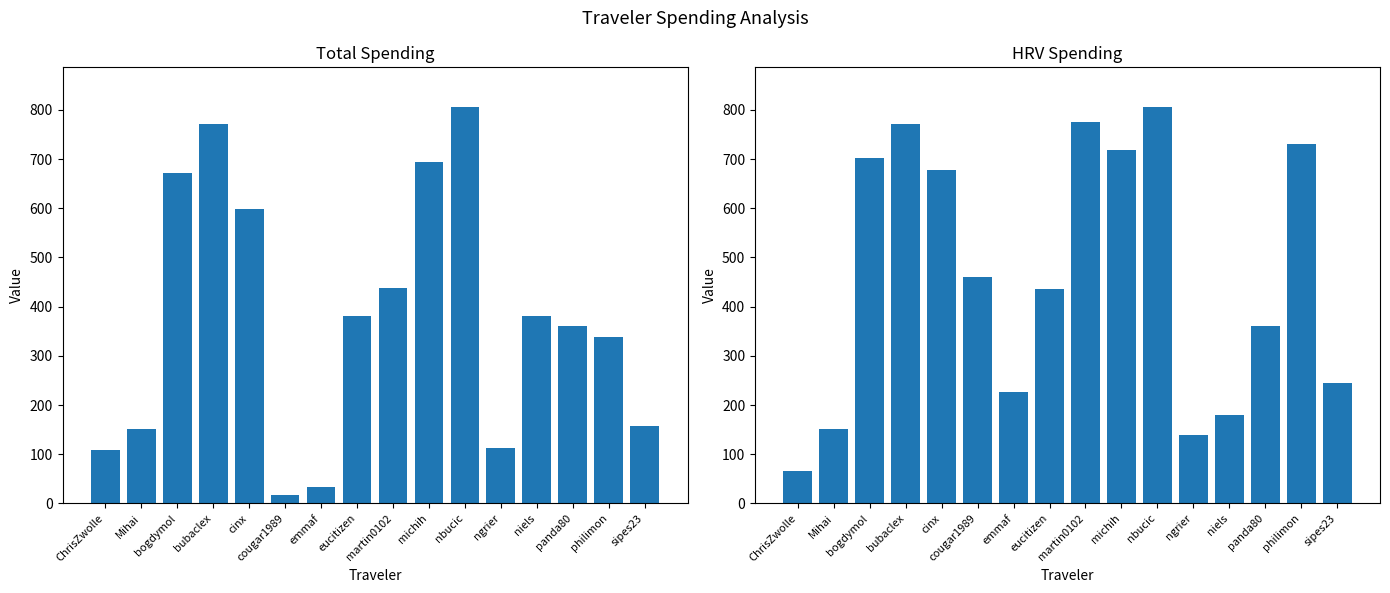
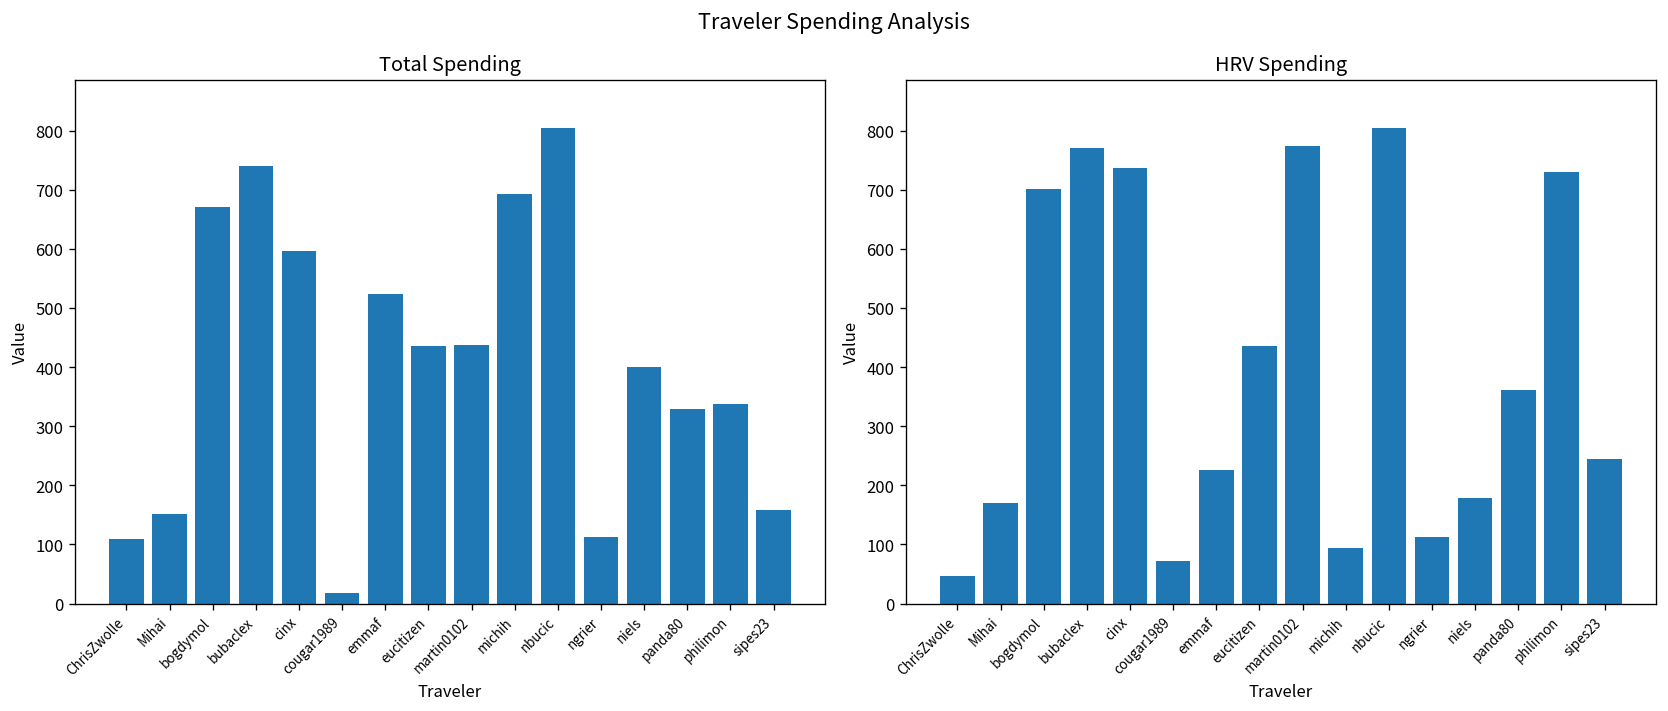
Total Spending, bubaclex: 770 -> 740
Total Spending, emmaf: 30 -> 520
Total Spending, eucitizen: 380 -> 440
Total Spending, niels: 380 -> 400
Total Spending, panda80: 360 -> 330
HRV Spending, ChrisZwolle: 70 -> 50
HRV Spending, Mihai: 150 -> 170
HRV Spending, cinx: 680 -> 740
HRV Spending, cougar1989: 460 -> 70
HRV Spending, michih: 720 -> 90
HRV Spending, ngrier: 140 -> 110
